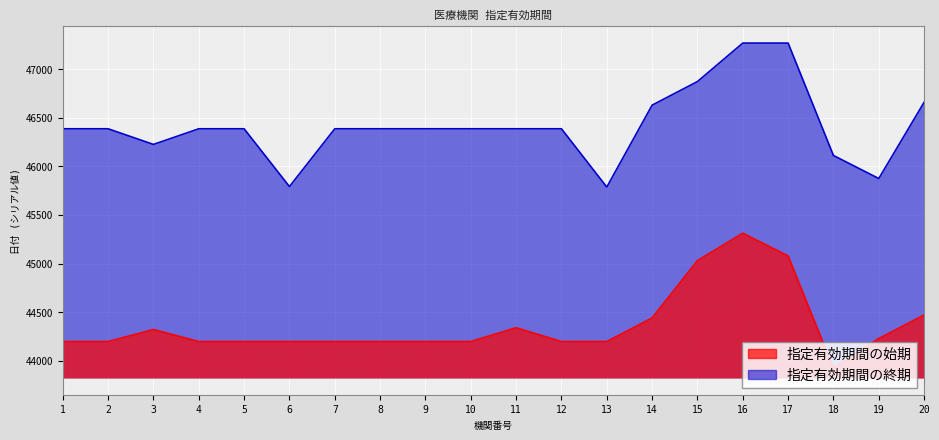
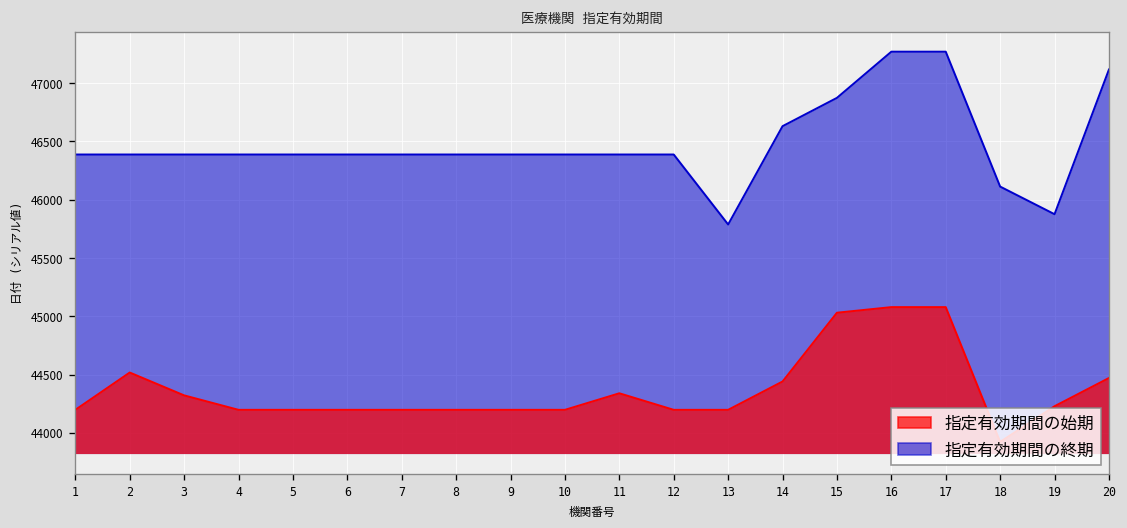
指定有効期間の始期, 2: 44200 -> 44500
指定有効期間の終期, 3: 46200 -> 46400
指定有効期間の終期, 6: 45800 -> 46400
指定有効期間の始期, 16: 45300 -> 45100
指定有効期間の終期, 20: 46700 -> 47100
